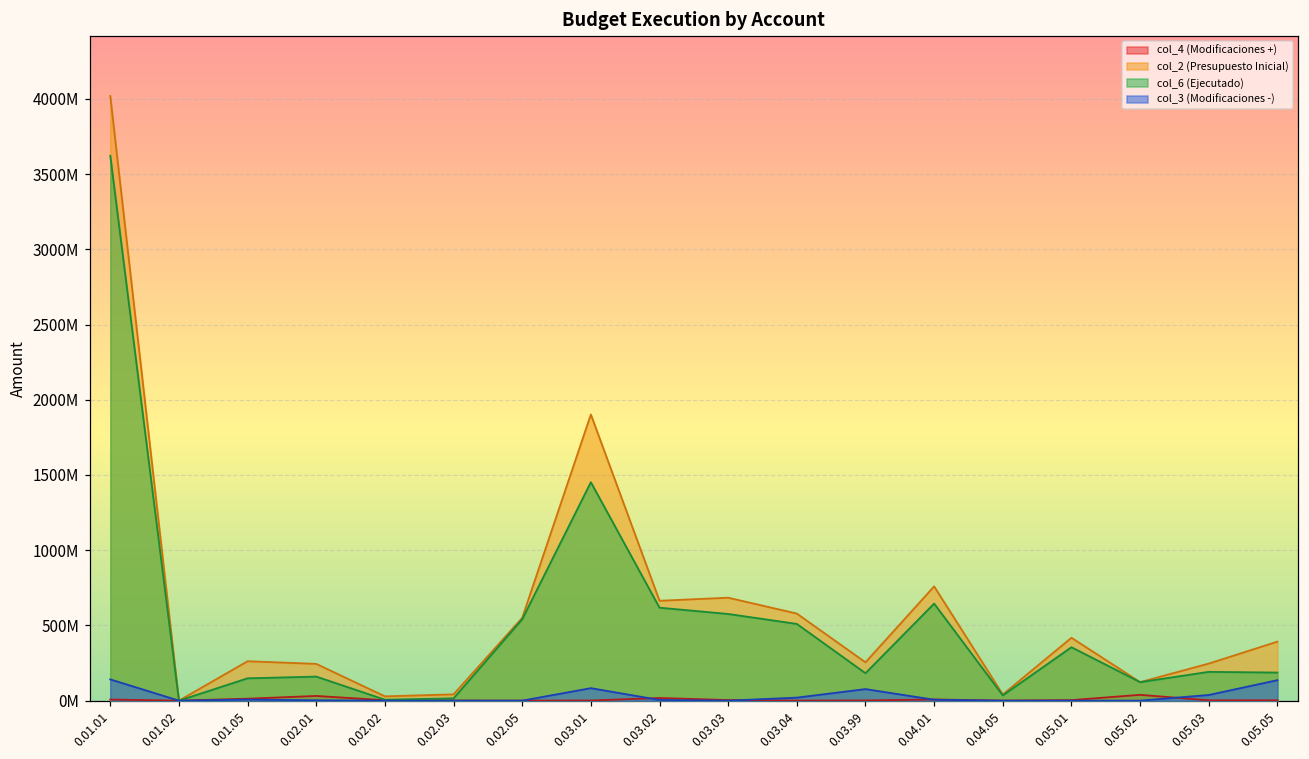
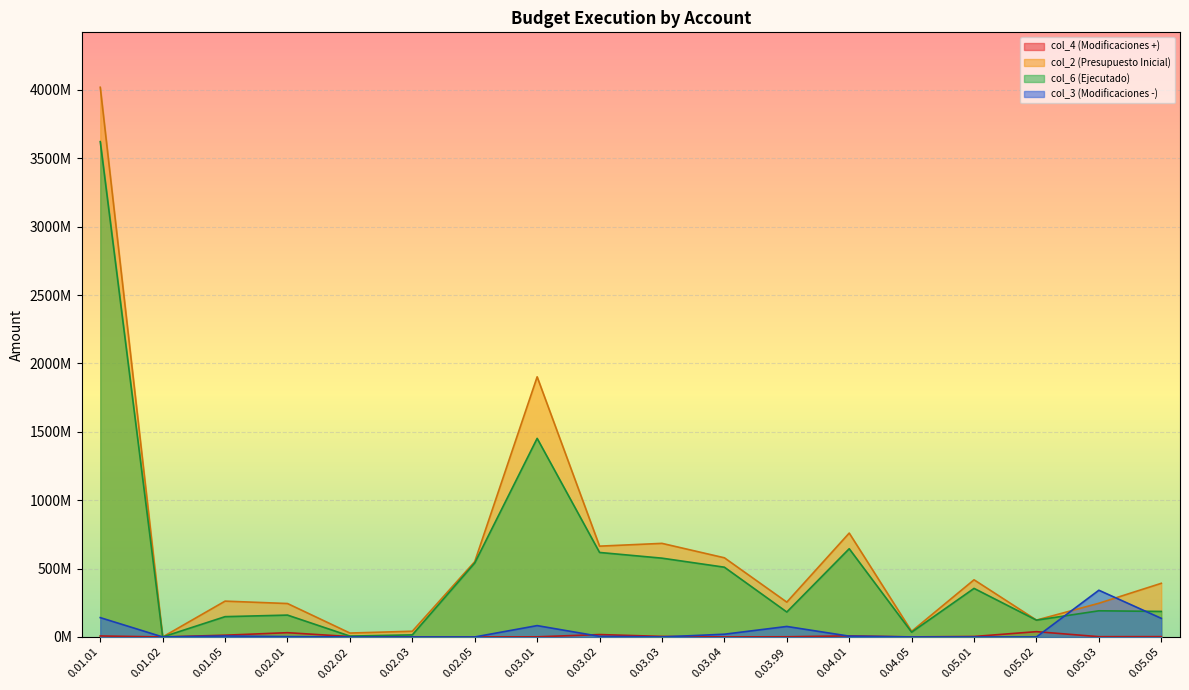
col_3 (Modificaciones -), 0.05.03: 40000000 -> 340000000
